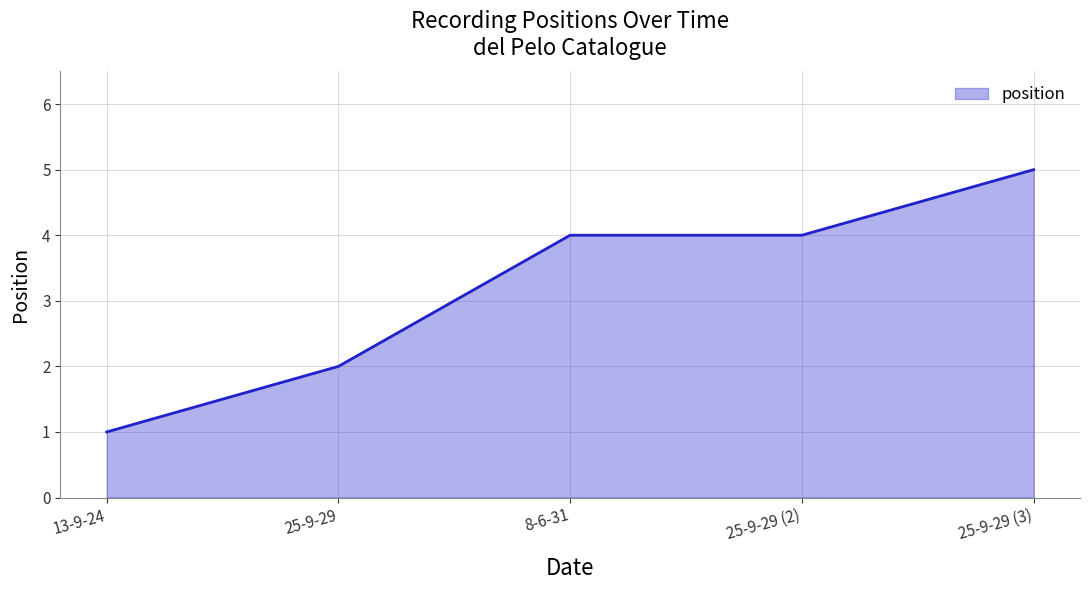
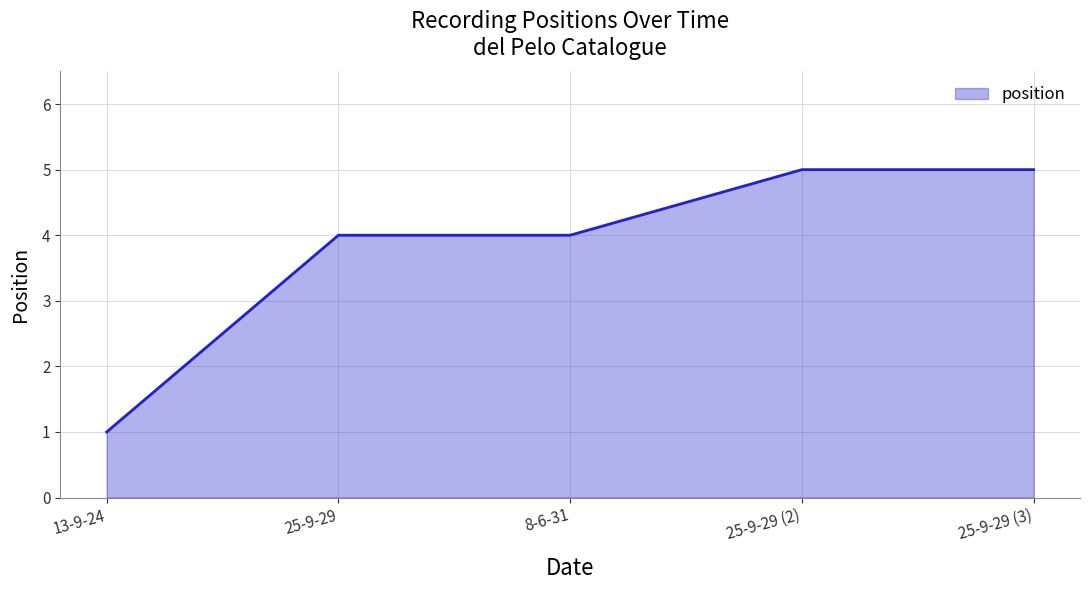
25-9-29: 2 -> 4
25-9-29 (2): 4 -> 5
